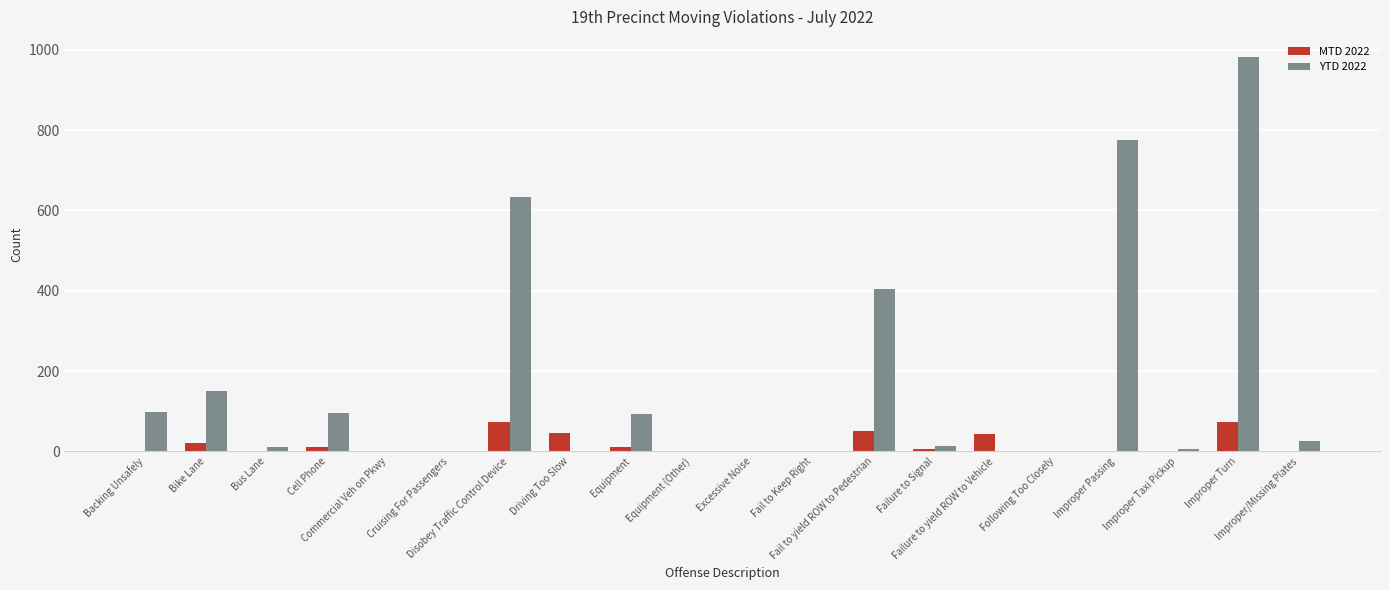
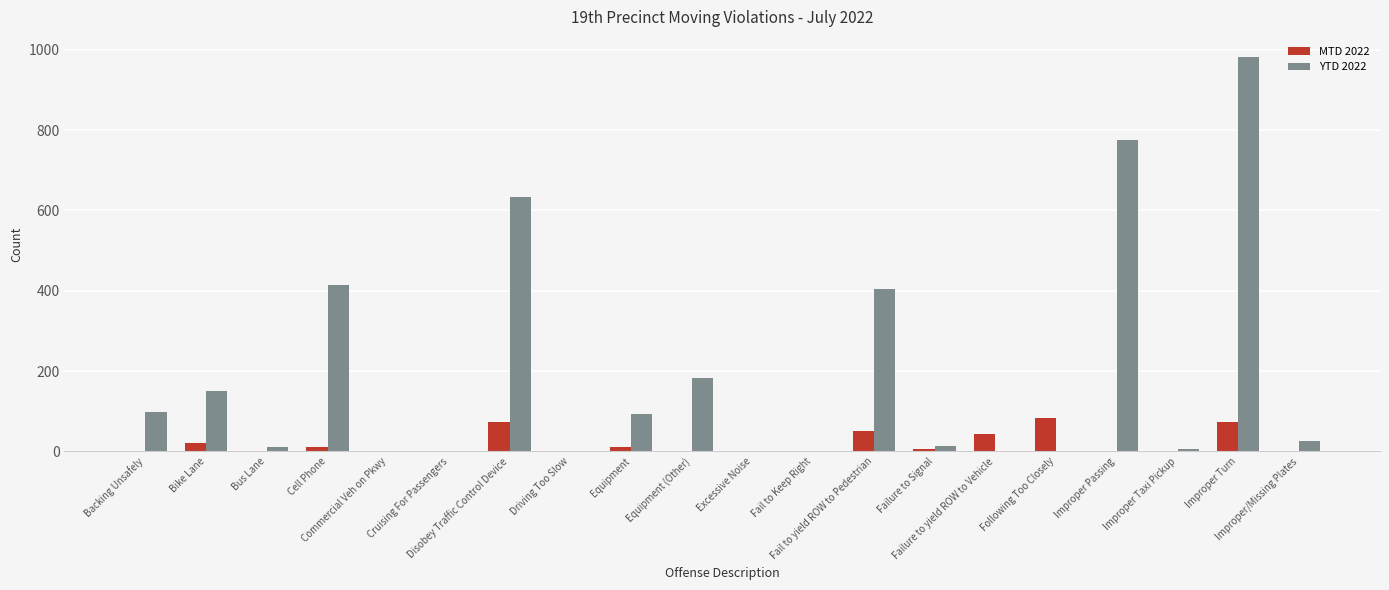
YTD 2022, Cell Phone: 100 -> 420
MTD 2022, Driving Too Slow: 50 -> 0
YTD 2022, Equipment (Other): 0 -> 180
MTD 2022, Following Too Closely: 0 -> 80
